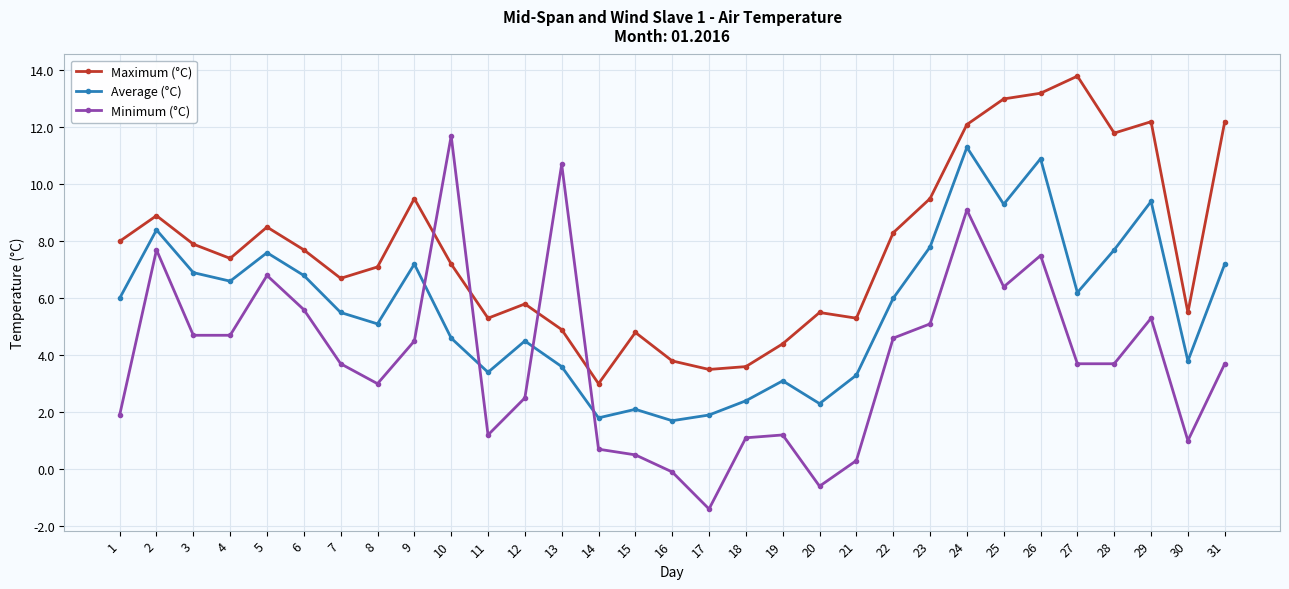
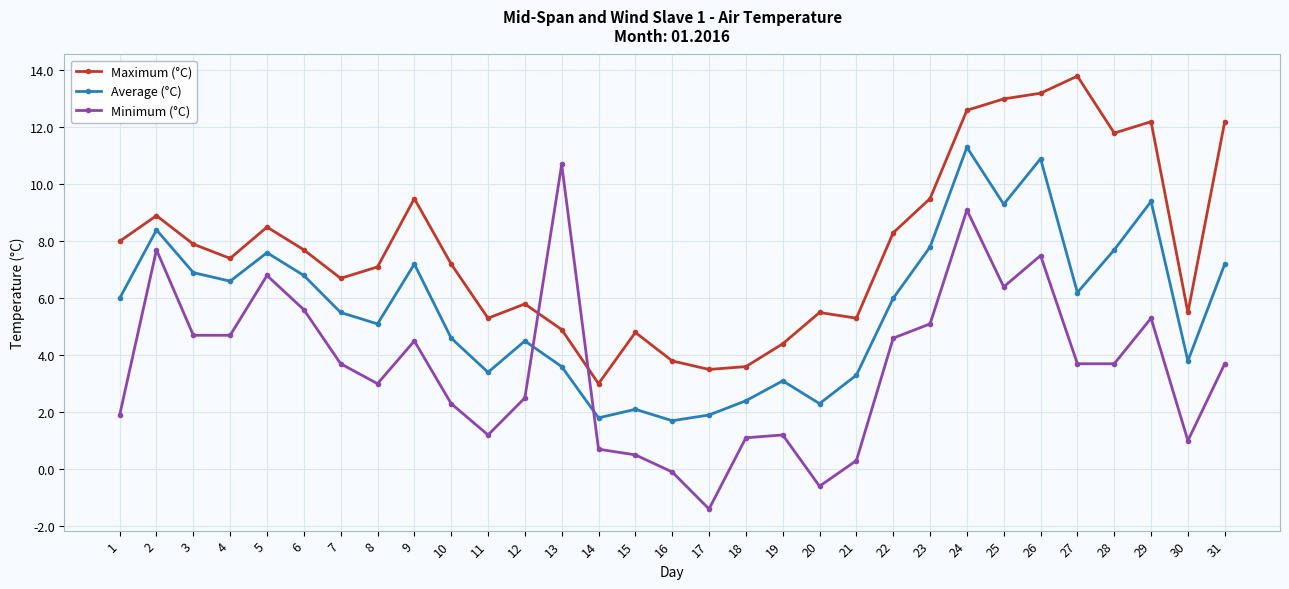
Minimum (°C), 10: 11.7 -> 2.3
Maximum (°C), 24: 12.1 -> 12.6
